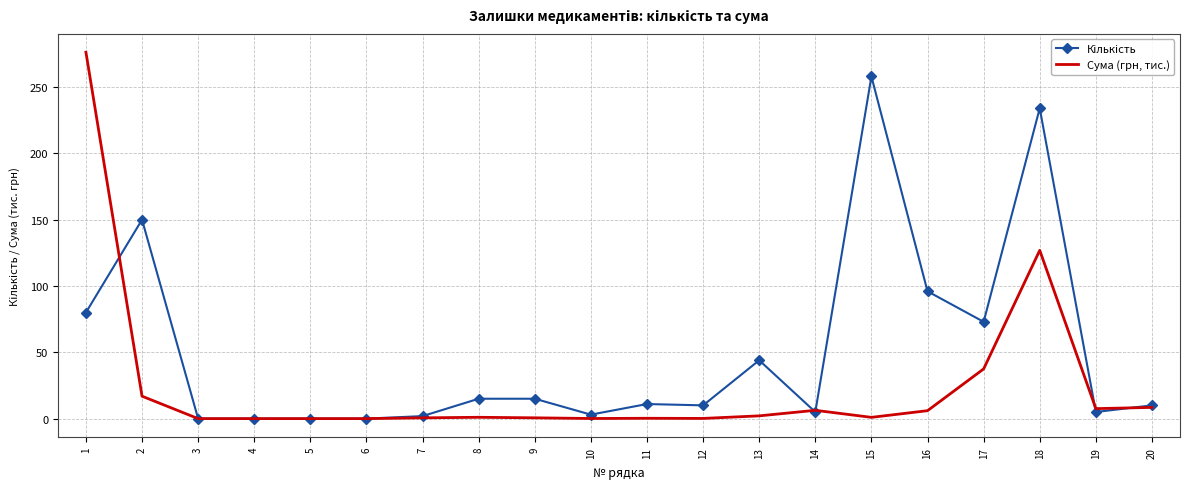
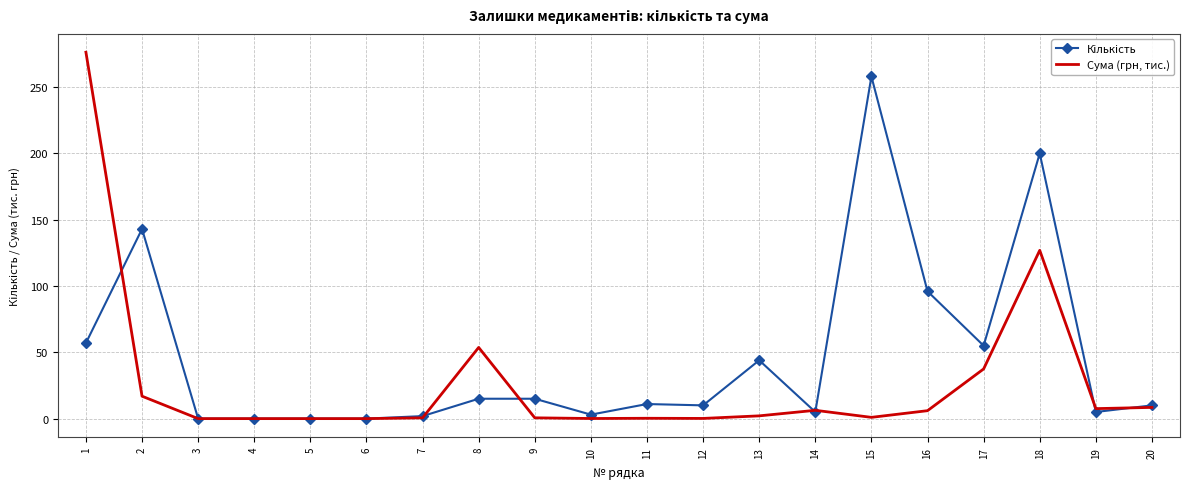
Кількість, 1: 80 -> 57
Кількість, 2: 150 -> 143
Сума (грн, тис.), 8: 1 -> 54
Кількість, 17: 73 -> 55
Кількість, 18: 234 -> 200
